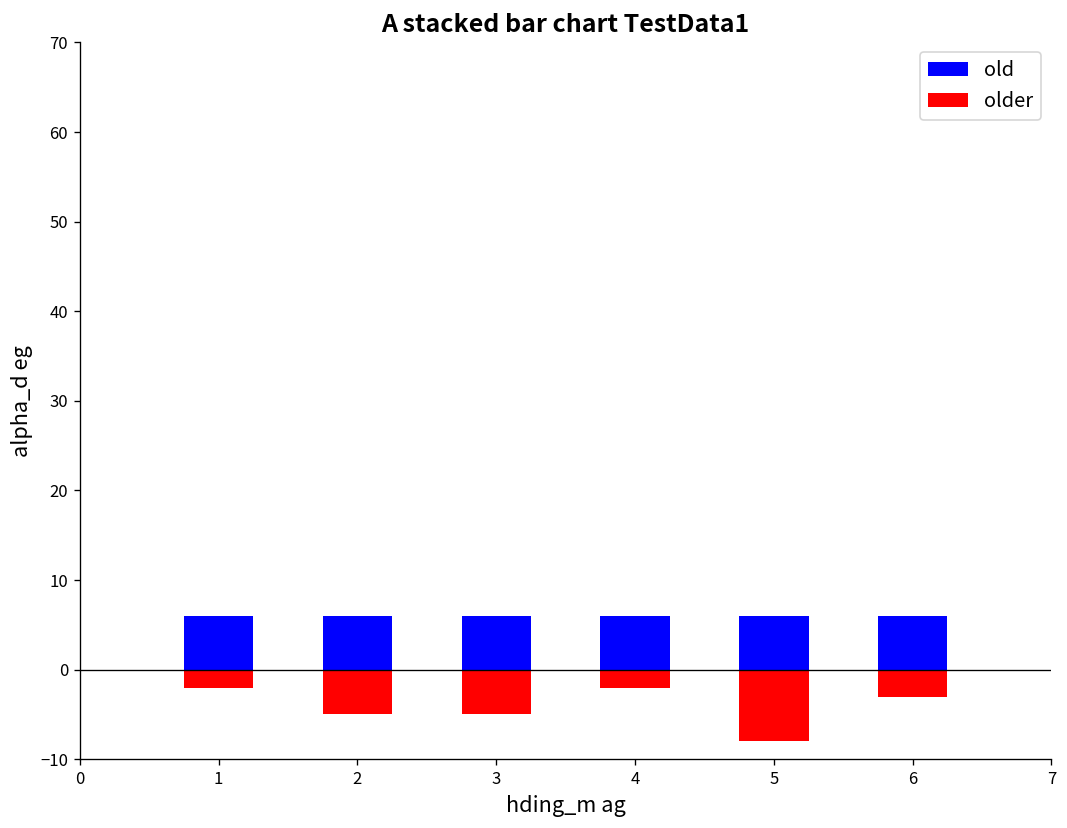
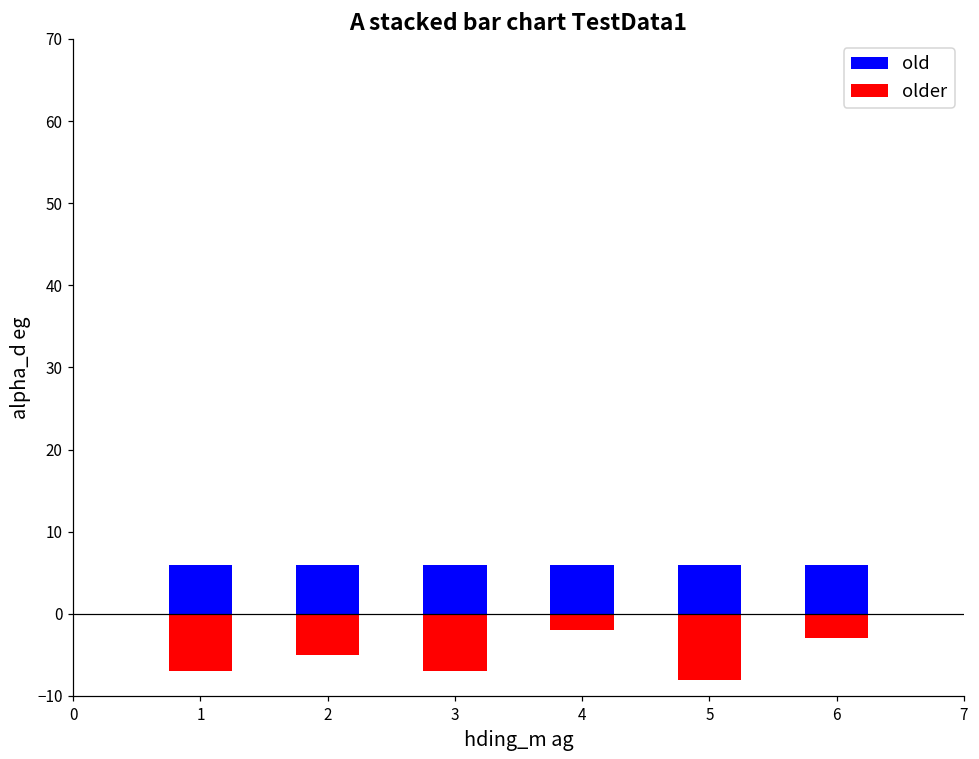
older, 1: -2 -> -7
older, 3: -5 -> -7
